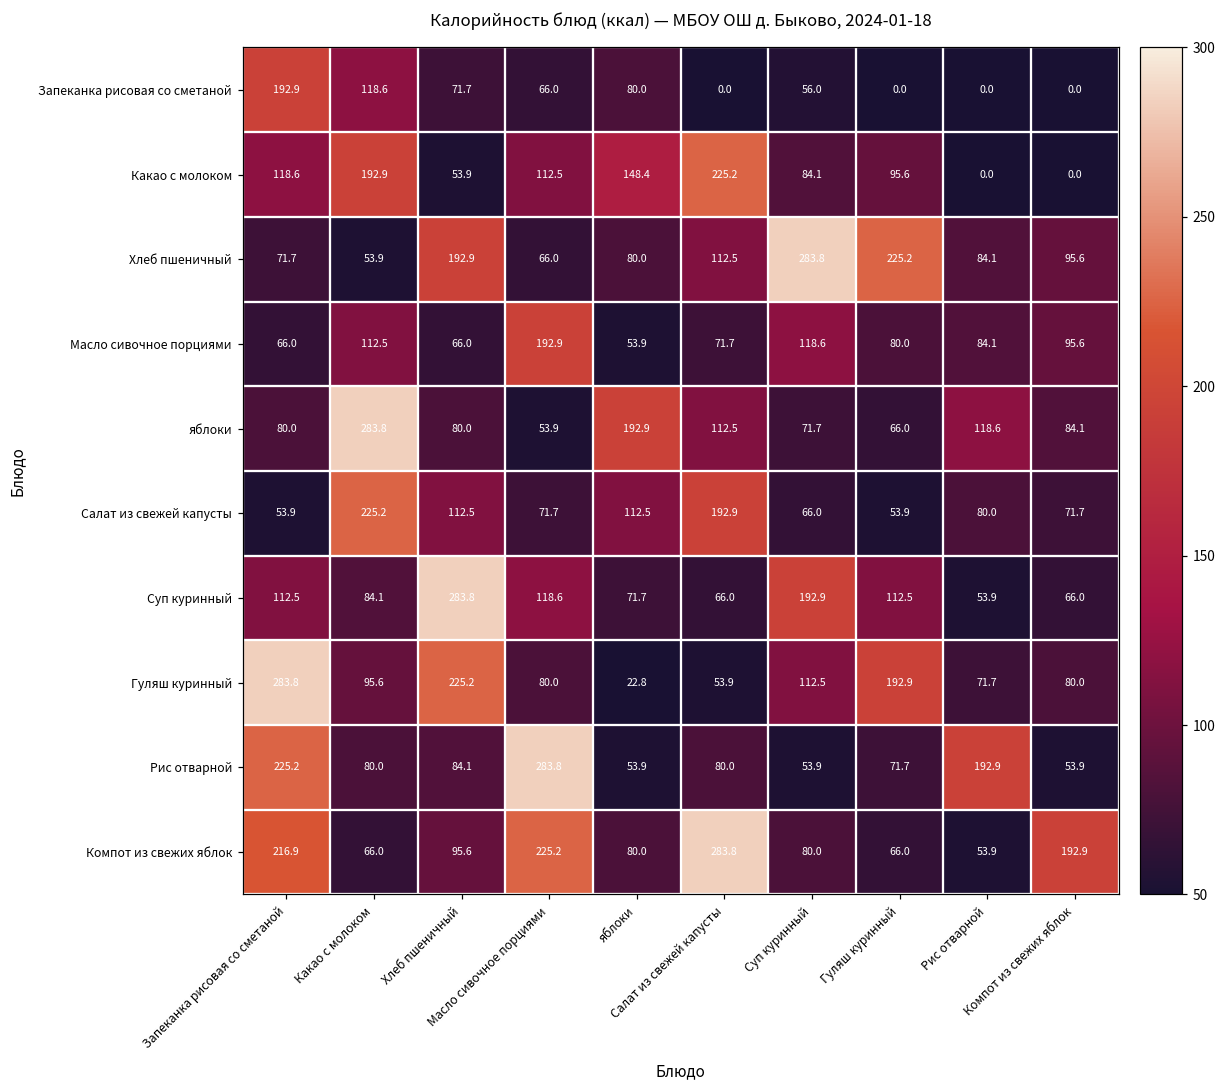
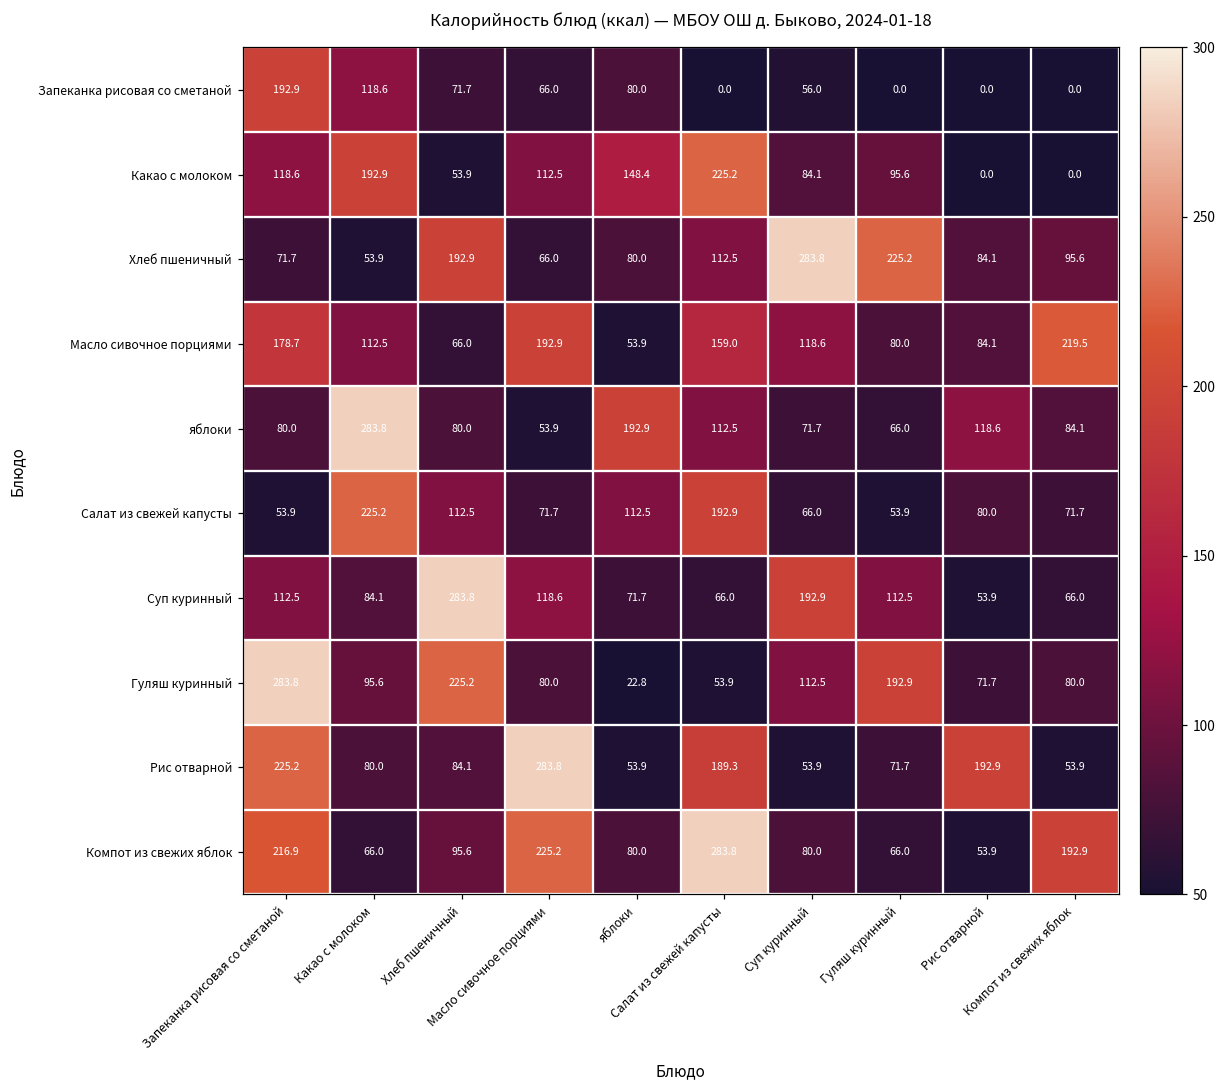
Масло сивочное порциями, Запеканка рисовая со сметаной: 66.0 -> 178.7
Масло сивочное порциями, Салат из свежей капусты: 71.7 -> 159.0
Масло сивочное порциями, Компот из свежих яблок: 95.6 -> 219.5
Рис отварной, Салат из свежей капусты: 80.0 -> 189.3
